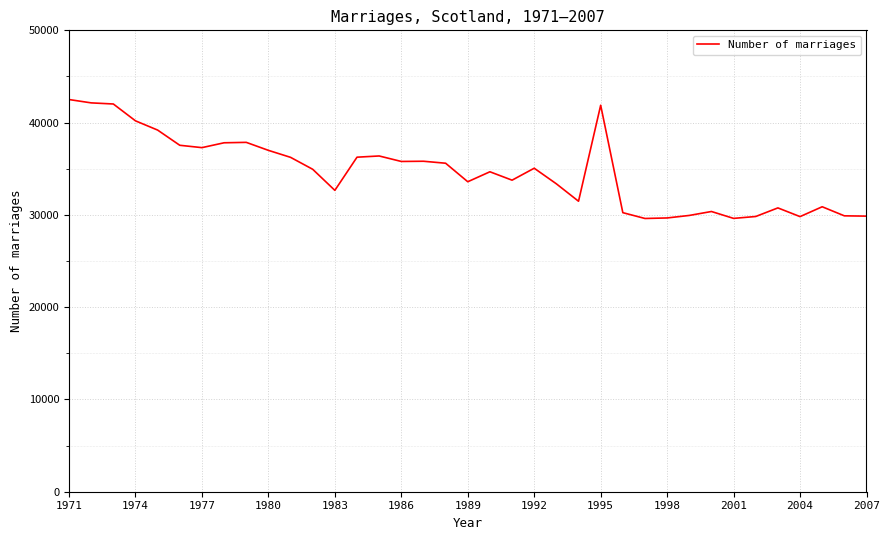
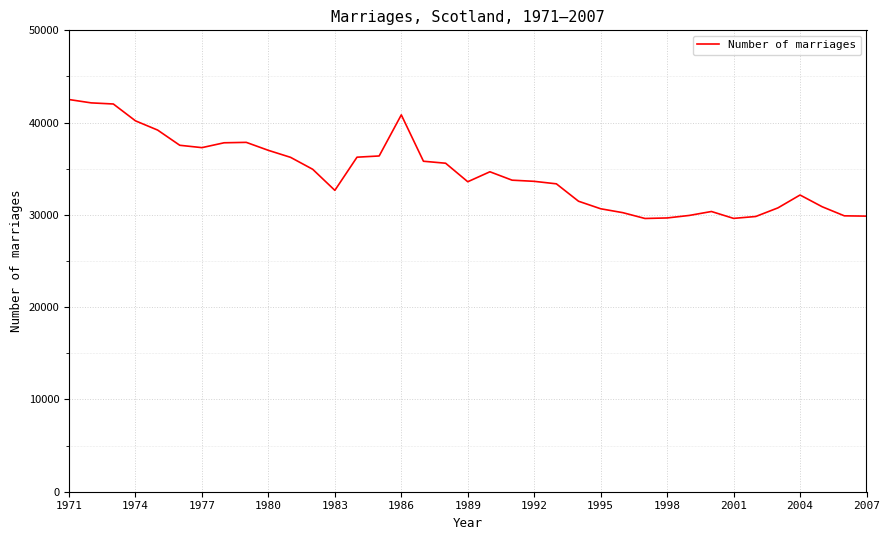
1986: 36000 -> 41000
1992: 35000 -> 34000
1995: 42000 -> 31000
2004: 30000 -> 32000
